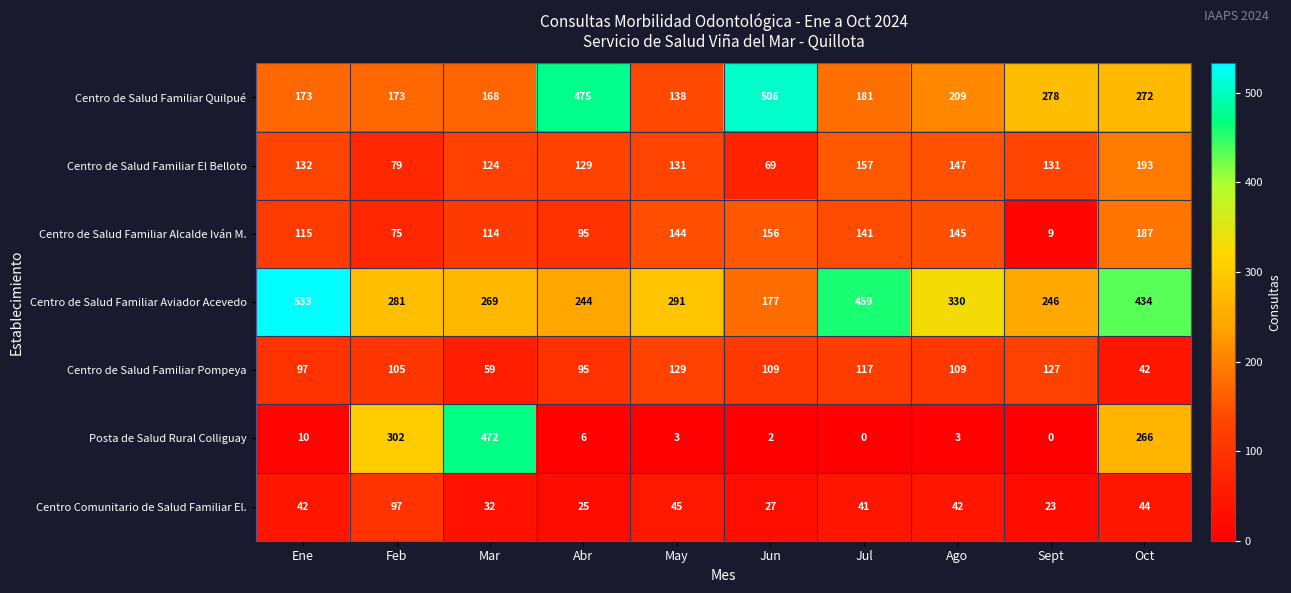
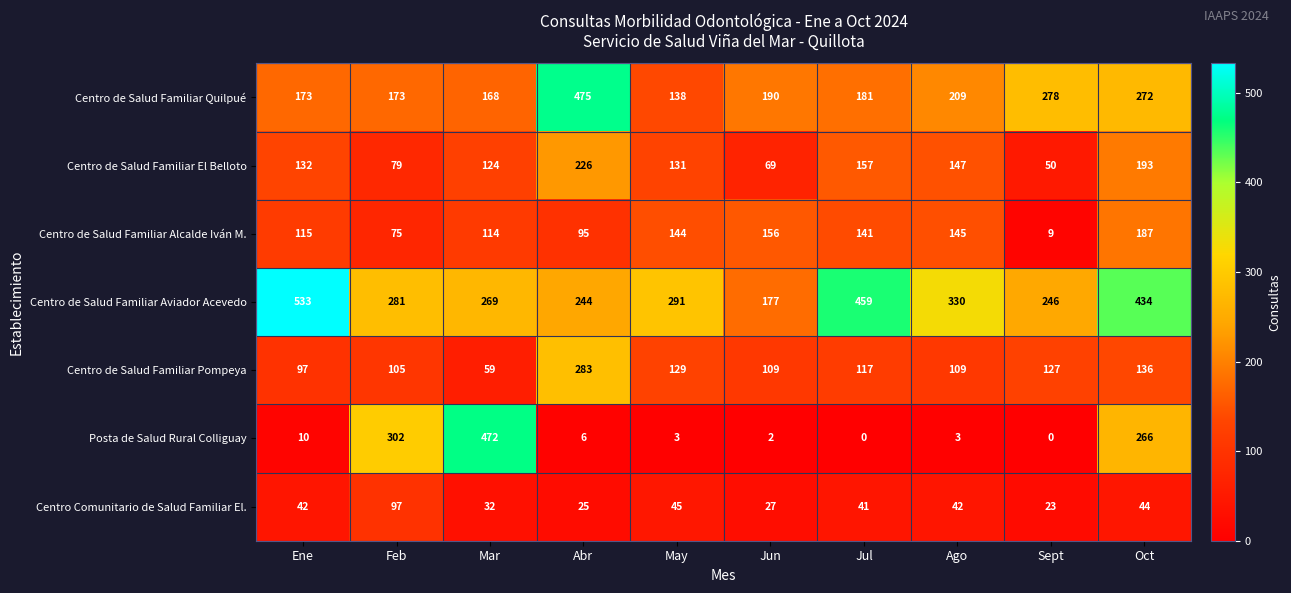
Centro de Salud Familiar Quilpué, Jun: 506 -> 190
Centro de Salud Familiar El Belloto, Abr: 129 -> 226
Centro de Salud Familiar El Belloto, Sept: 131 -> 50
Centro de Salud Familiar Pompeya, Abr: 95 -> 283
Centro de Salud Familiar Pompeya, Oct: 42 -> 136
